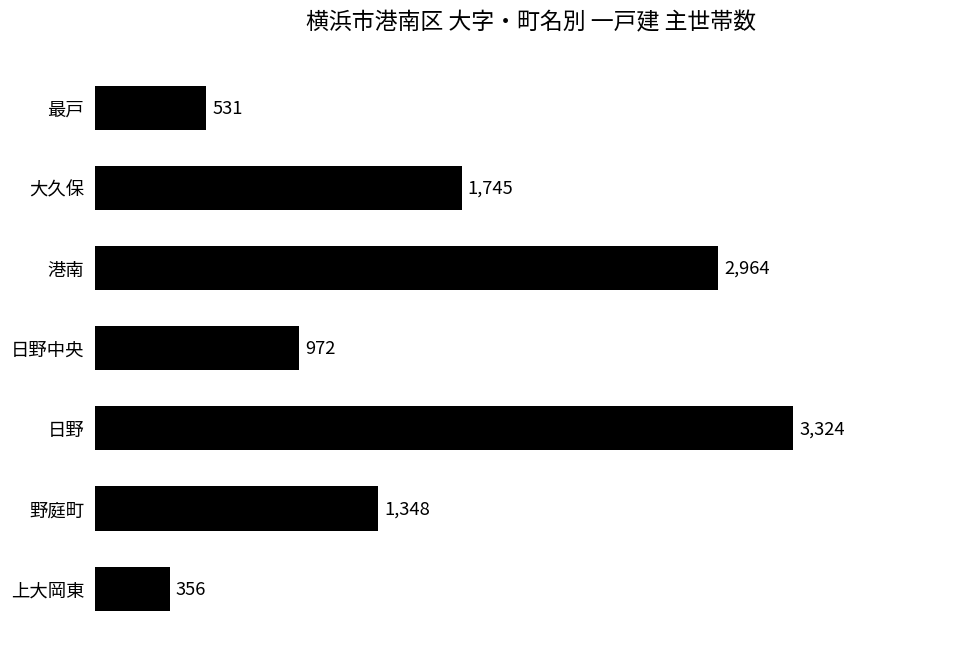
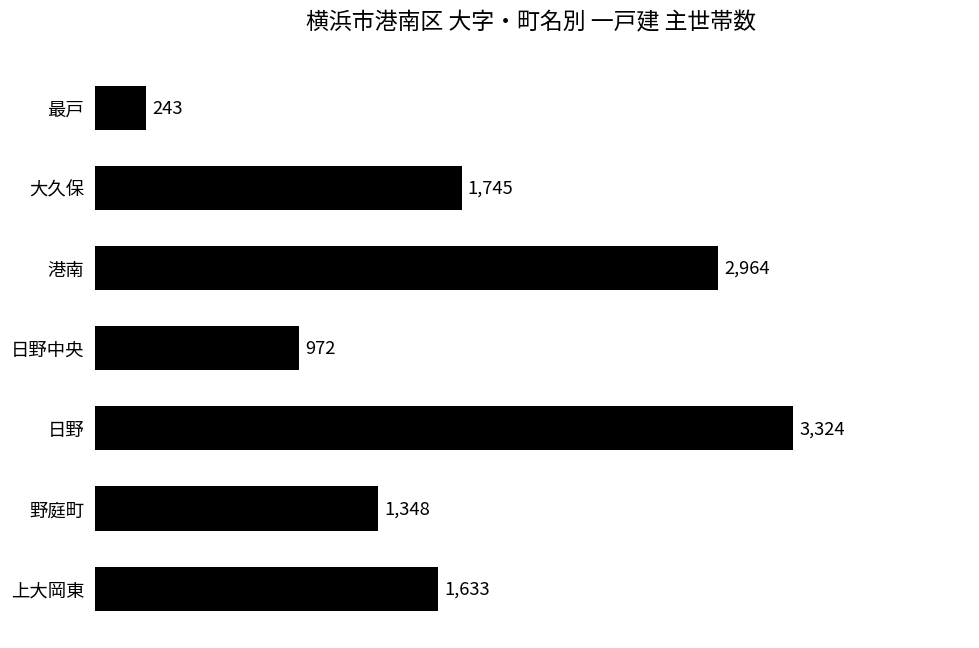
最戸: 531 -> 243
上大岡東: 356 -> 1,633
